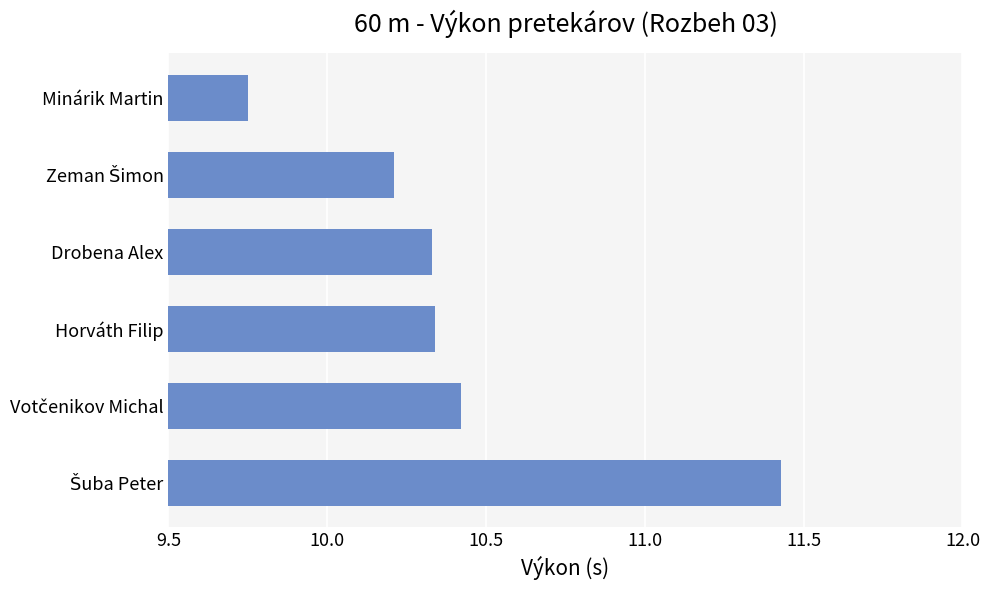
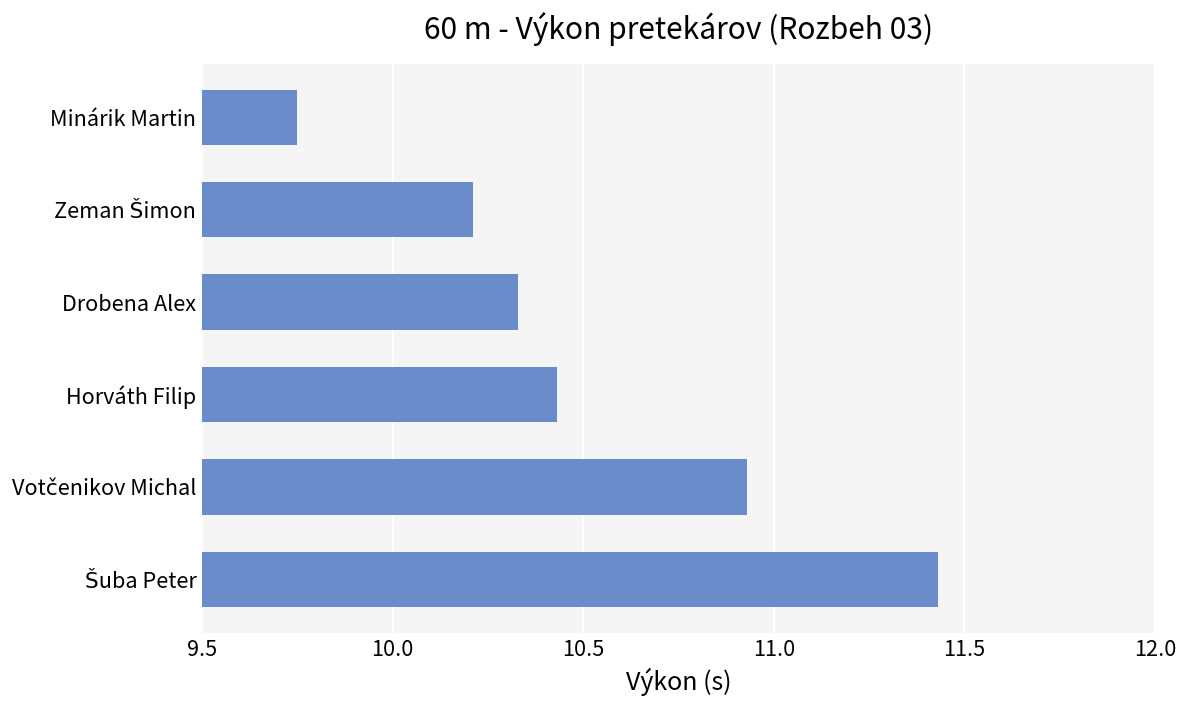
Horváth Filip: 10.34 -> 10.43
Votčenikov Michal: 10.42 -> 10.93
